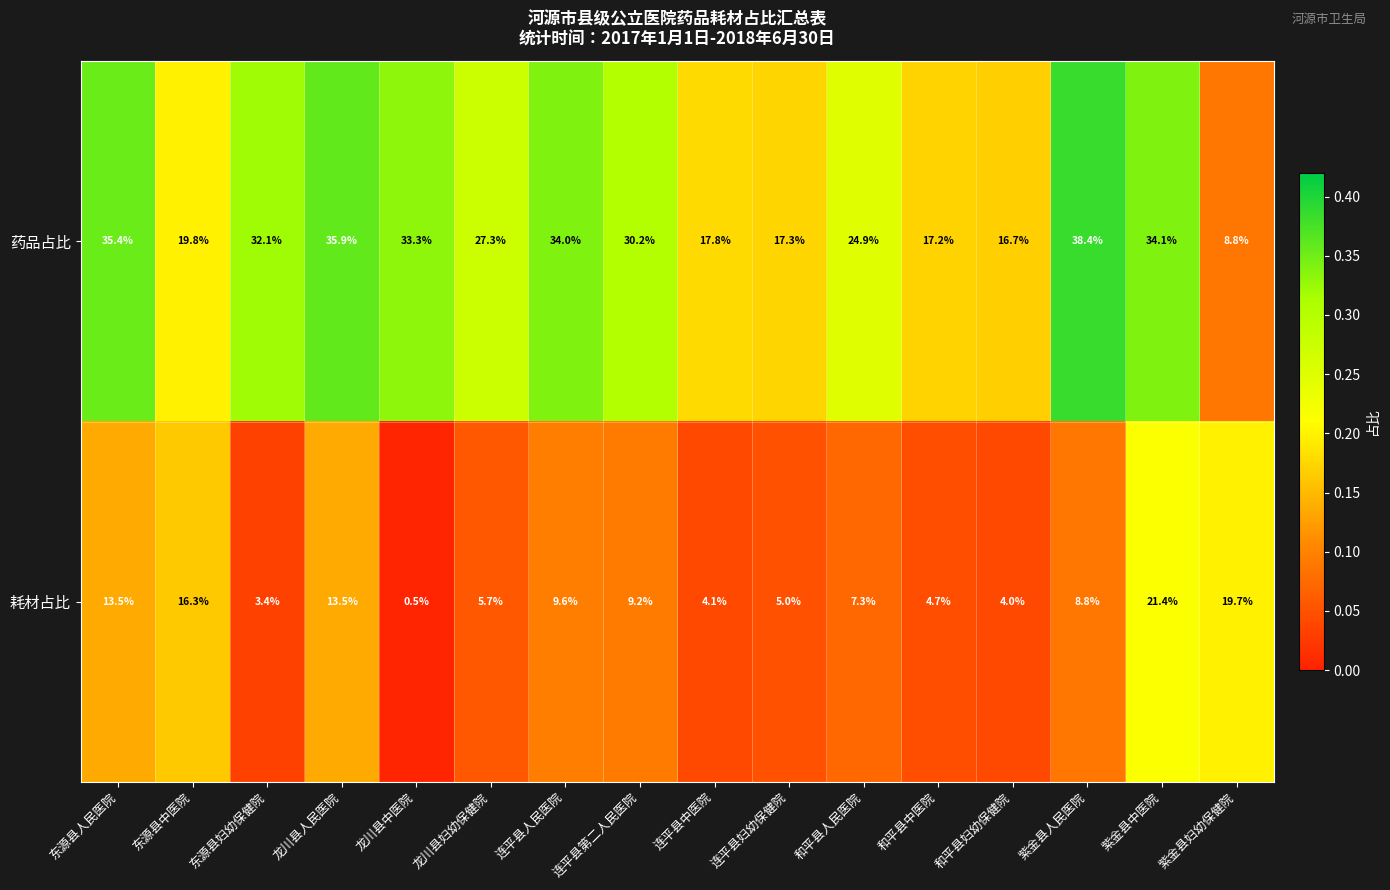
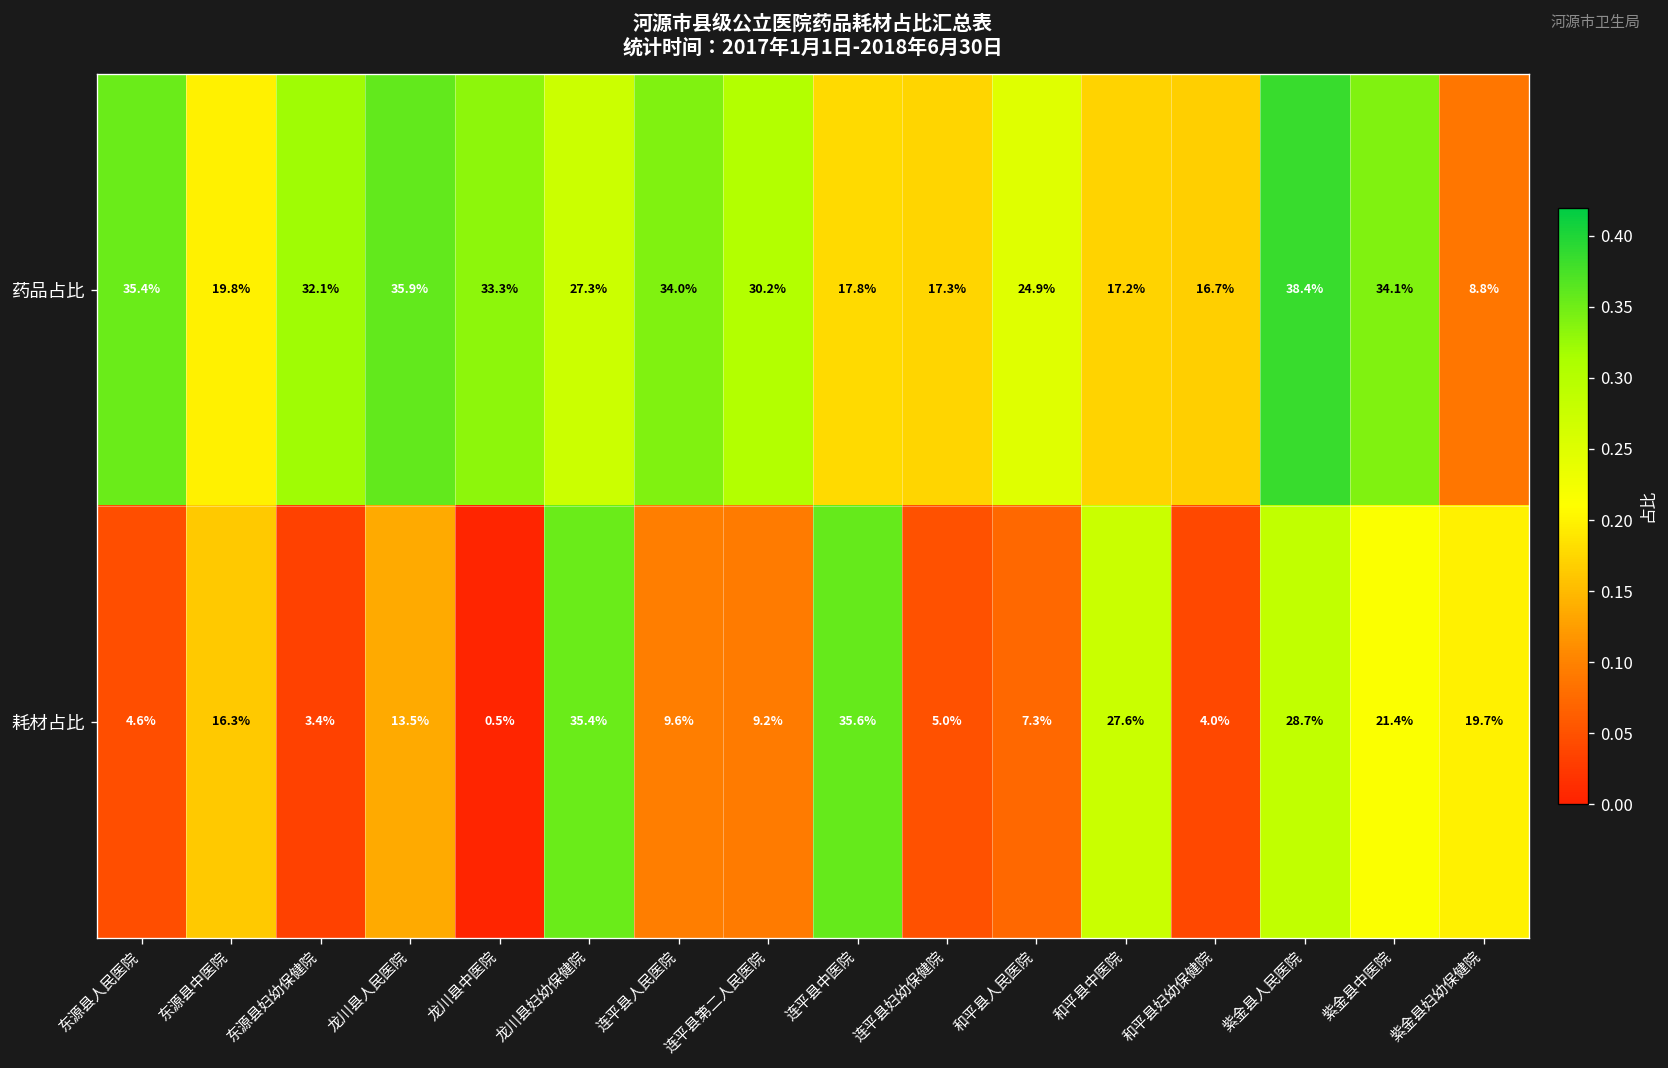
耗材占比, 东源县人民医院: 13.5% -> 4.6%
耗材占比, 龙川县妇幼保健院: 5.7% -> 35.4%
耗材占比, 连平县中医院: 4.1% -> 35.6%
耗材占比, 和平县中医院: 4.7% -> 27.6%
耗材占比, 紫金县人民医院: 8.8% -> 28.7%
